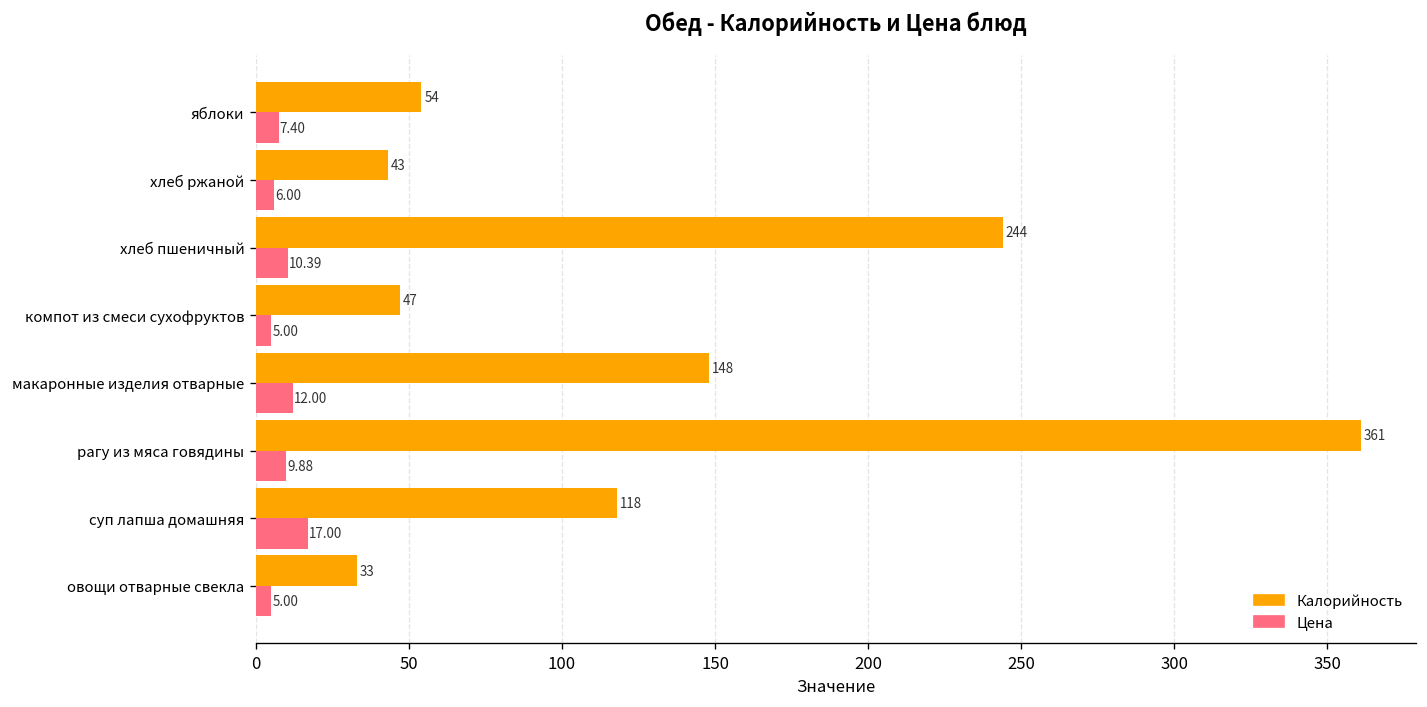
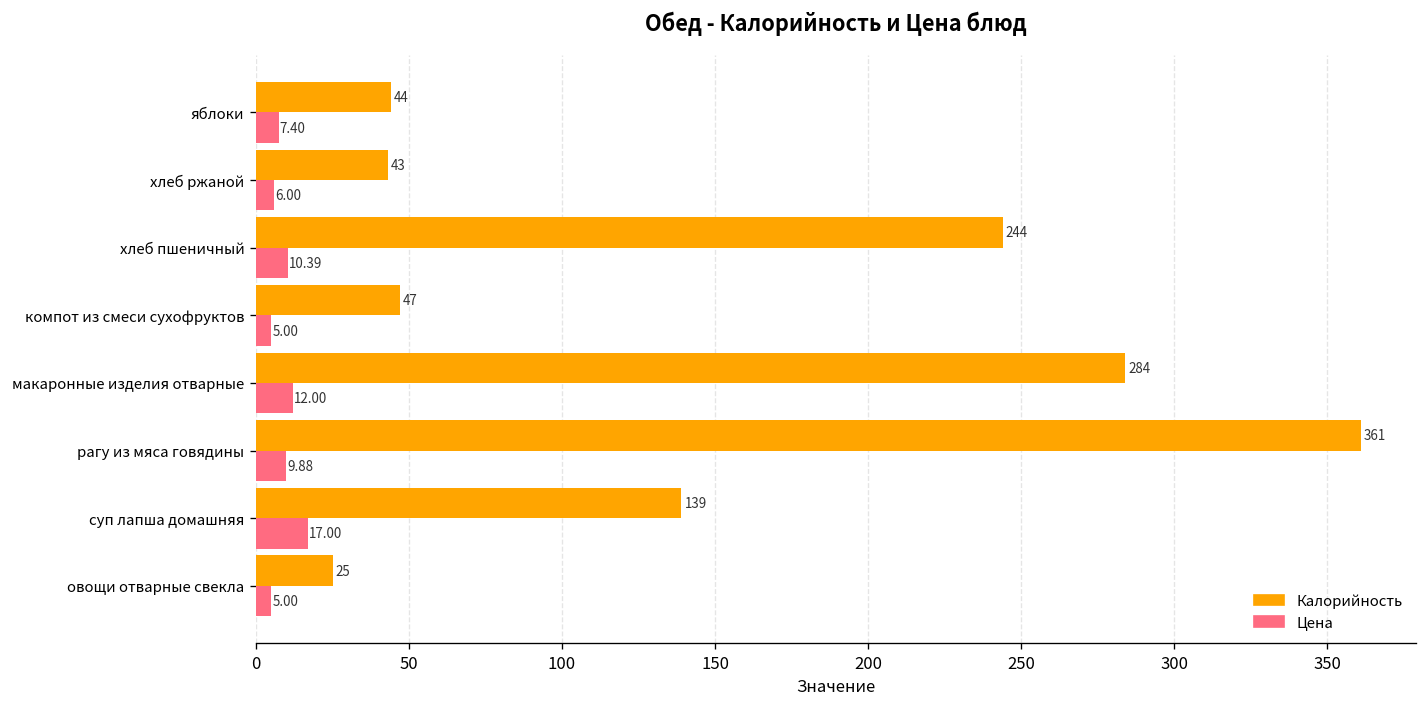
Калорийность, яблоки: 54 -> 44
Калорийность, макаронные изделия отварные: 148 -> 284
Калорийность, суп лапша домашняя: 118 -> 139
Калорийность, овощи отварные свекла: 33 -> 25
